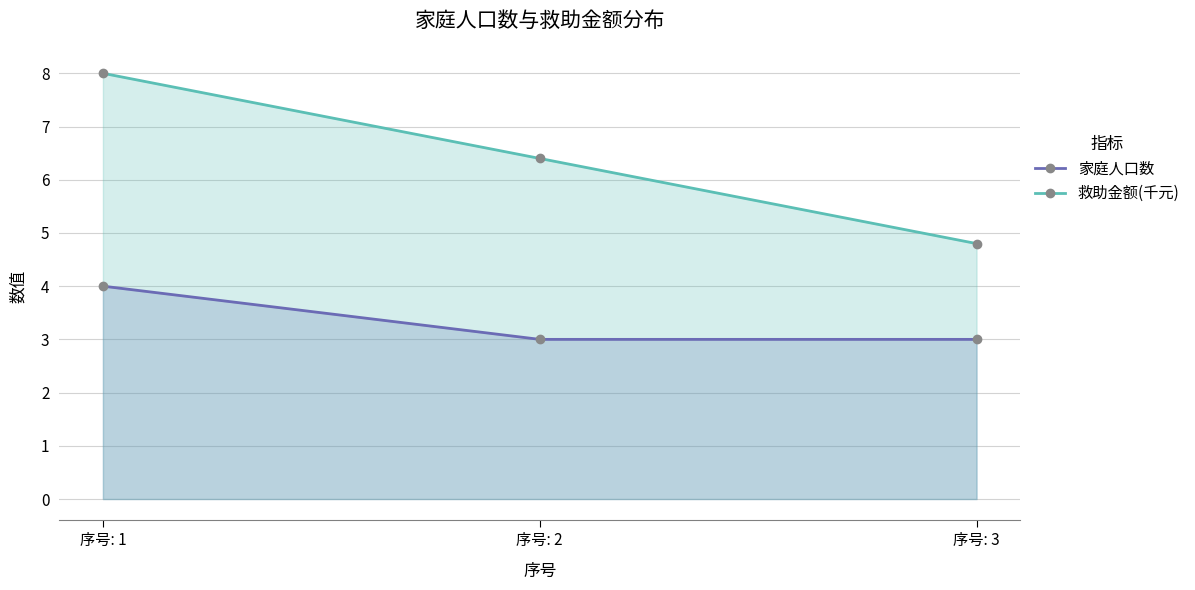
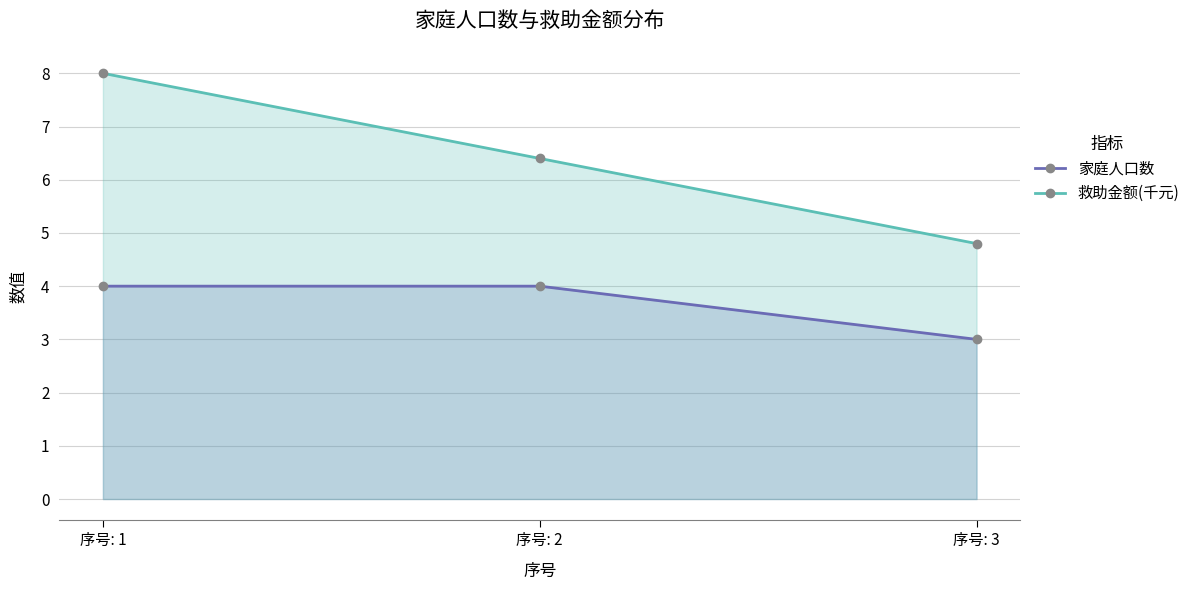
家庭人口数, 序号: 2: 3 -> 4
